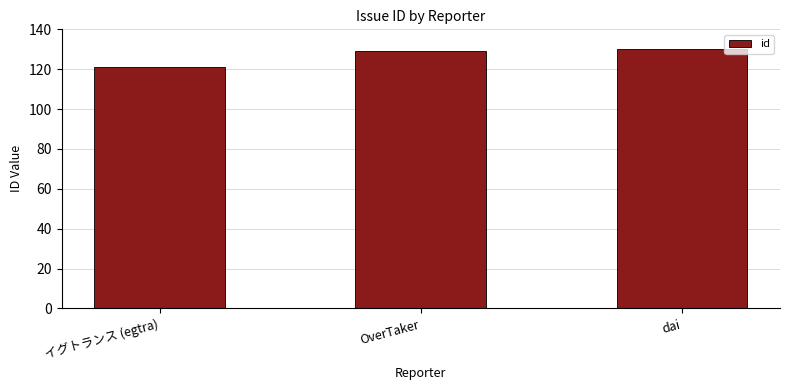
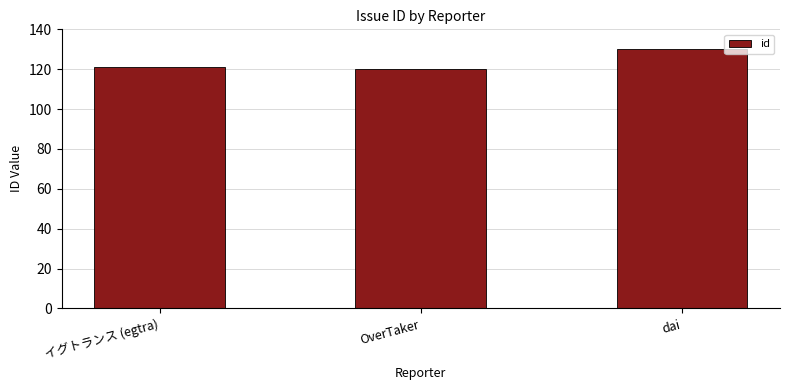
OverTaker: 129 -> 120
